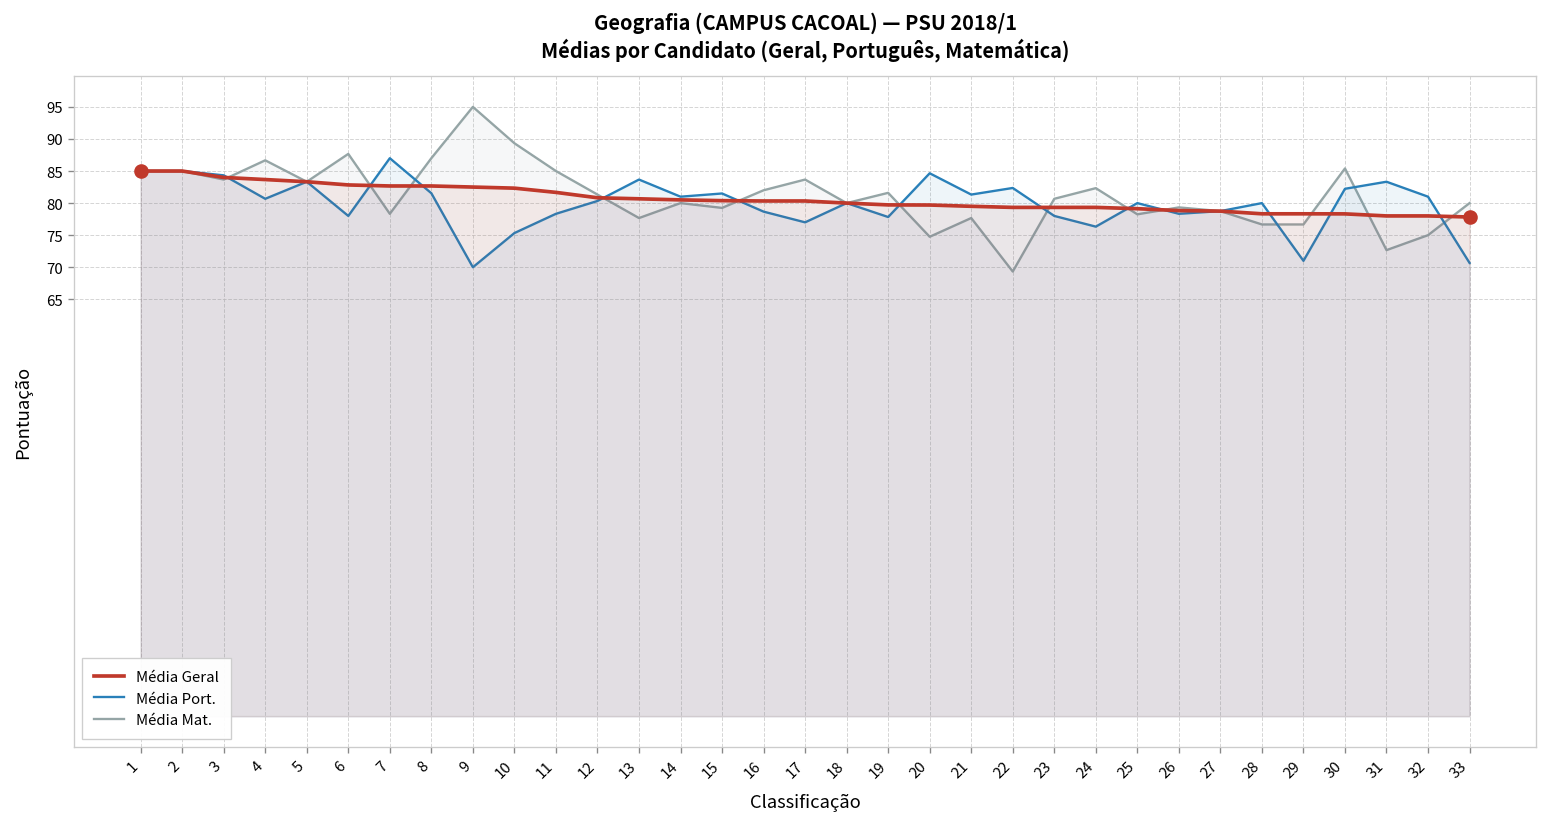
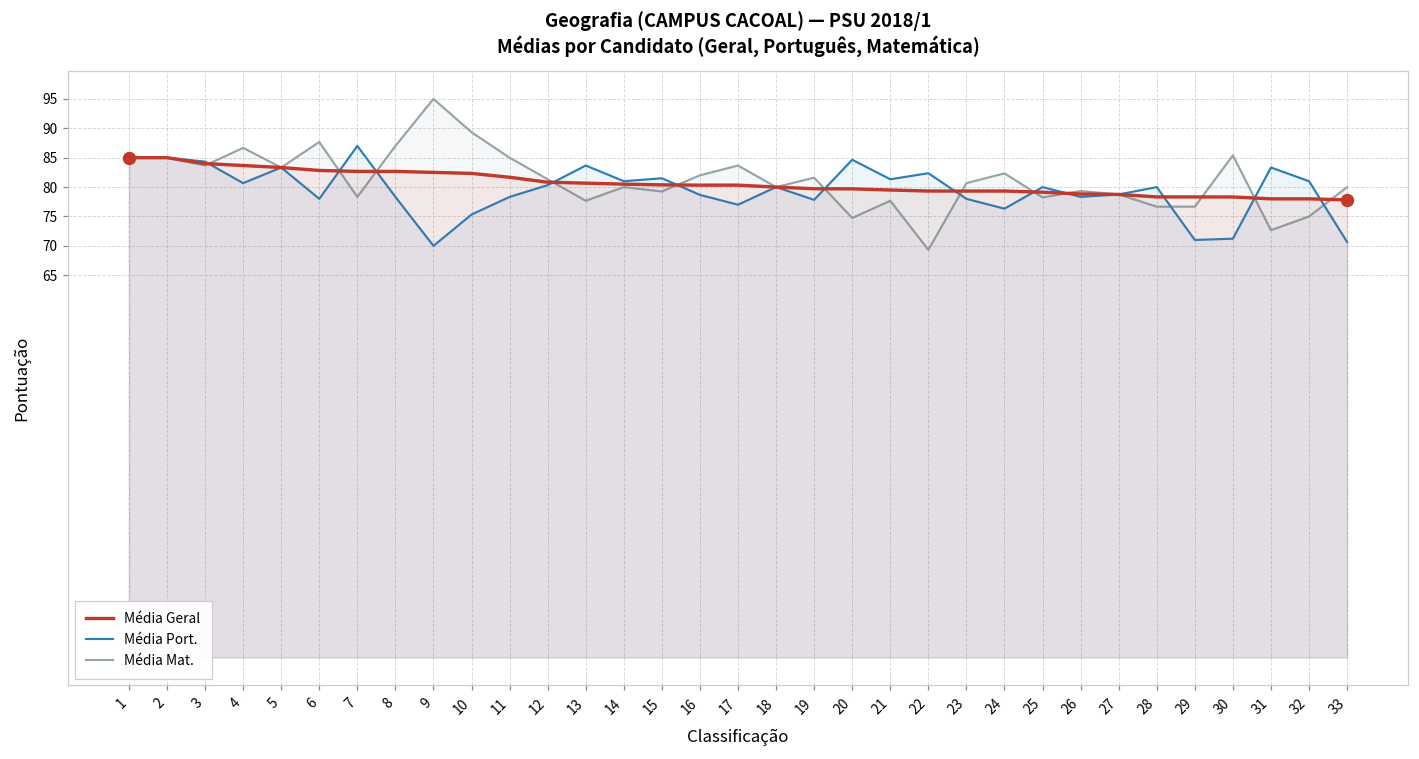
Média Port., 8: 82 -> 78
Média Port., 30: 82 -> 71
